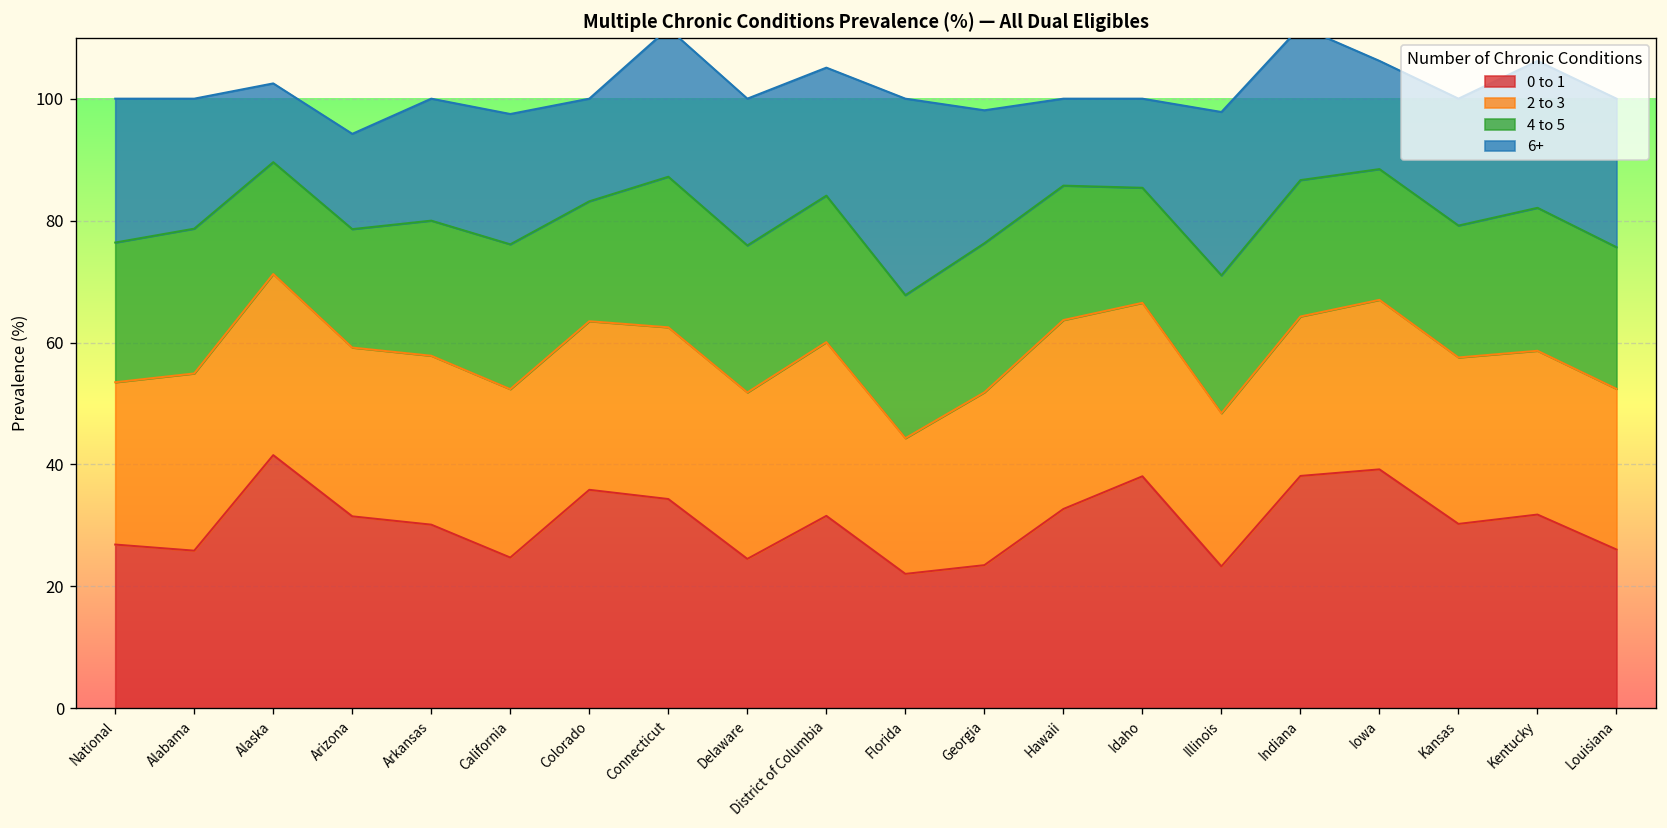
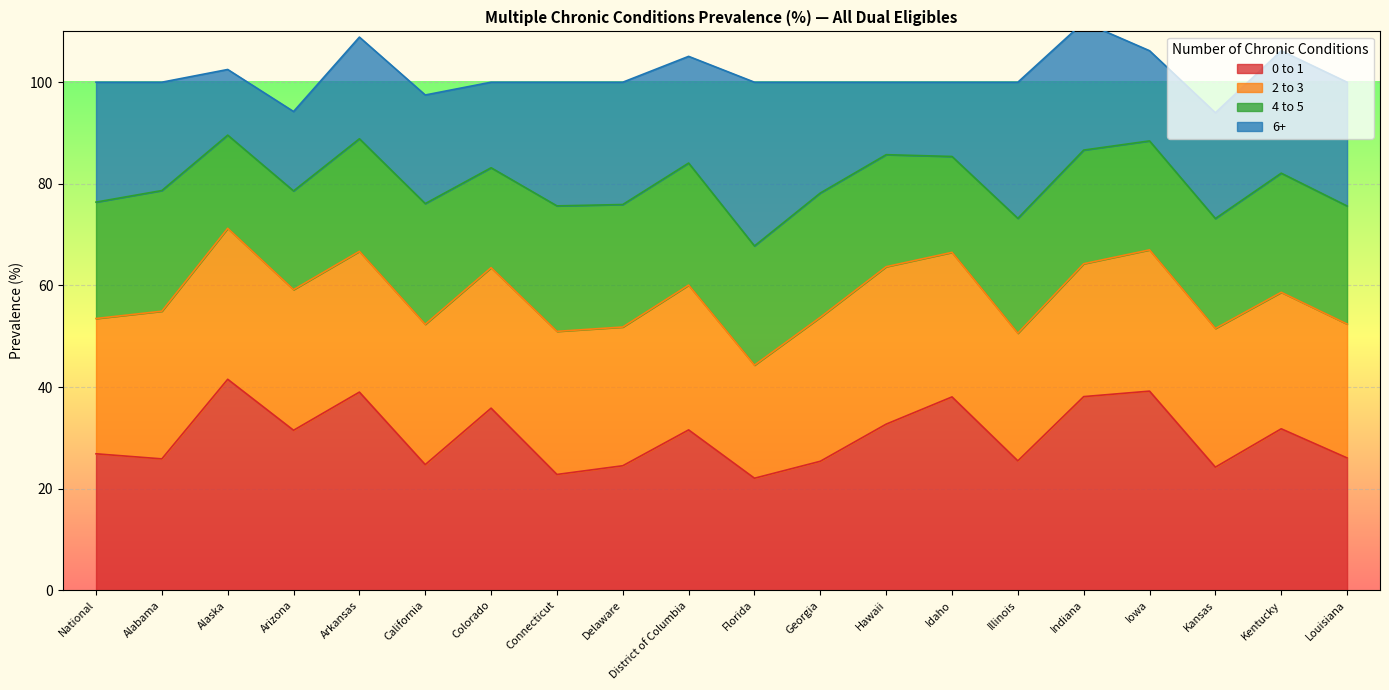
0 to 1, Arkansas: 30 -> 39
0 to 1, Connecticut: 34 -> 23
0 to 1, Georgia: 23 -> 25
0 to 1, Illinois: 23 -> 25
0 to 1, Kansas: 30 -> 24
